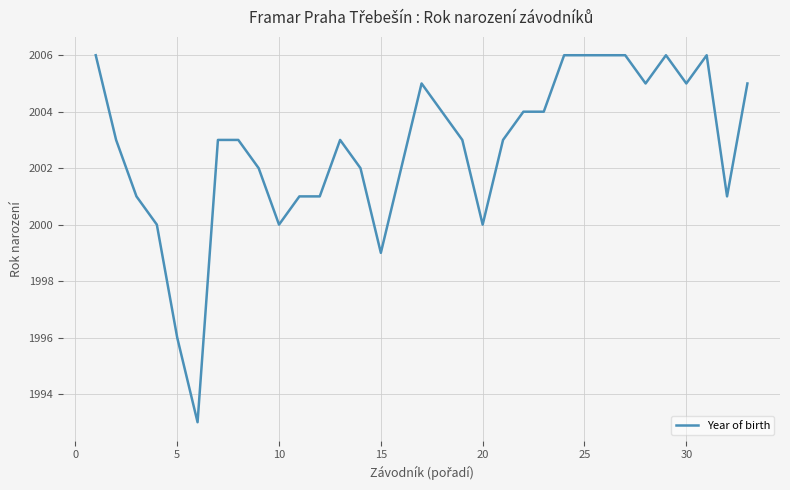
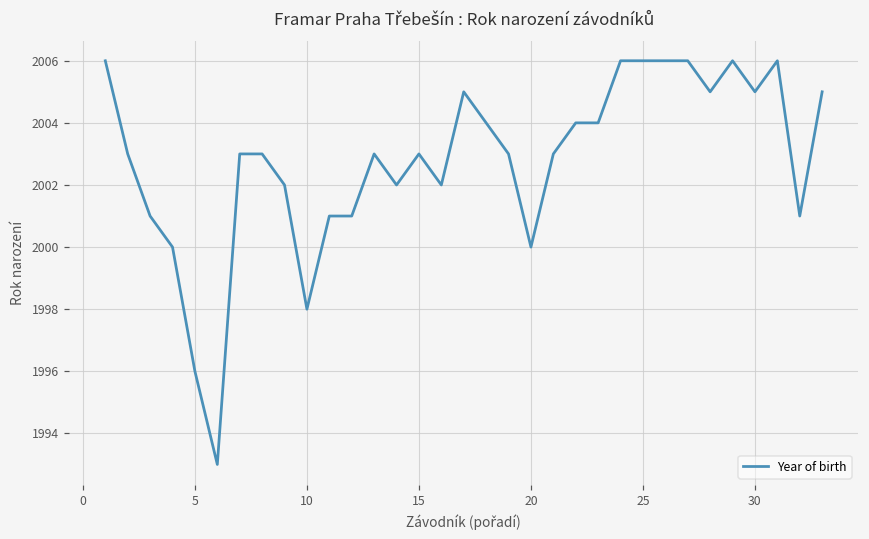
10: 2000 -> 1998
15: 1999 -> 2003
